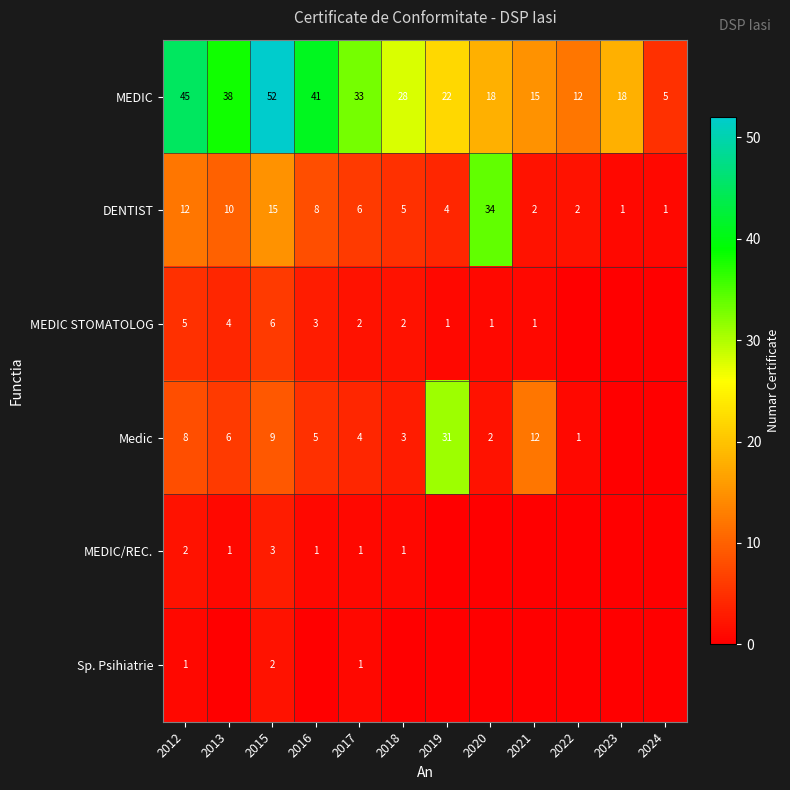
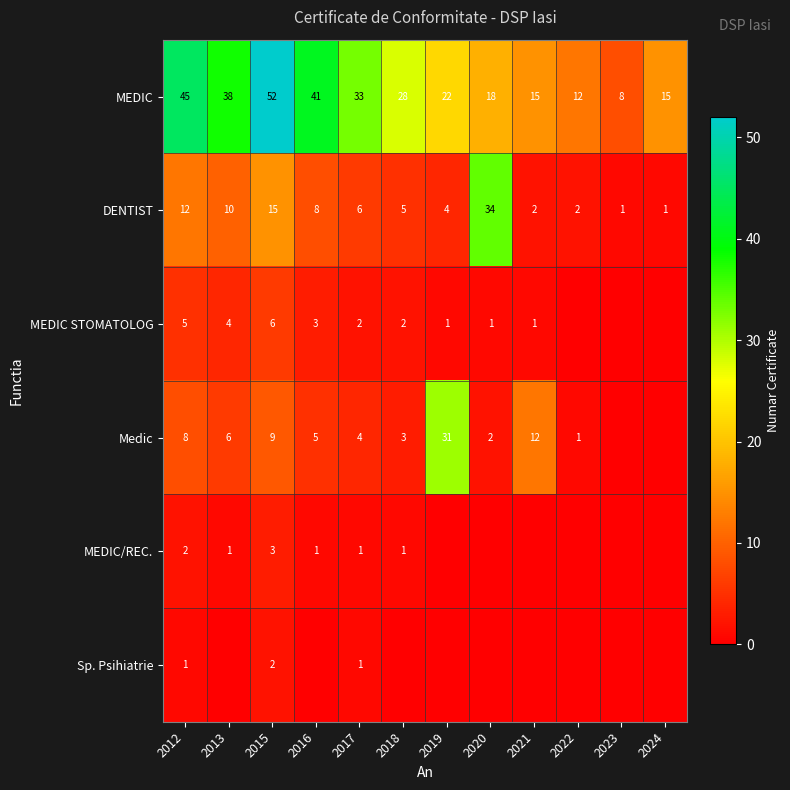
MEDIC, 2023: 18 -> 8
MEDIC, 2024: 5 -> 15
